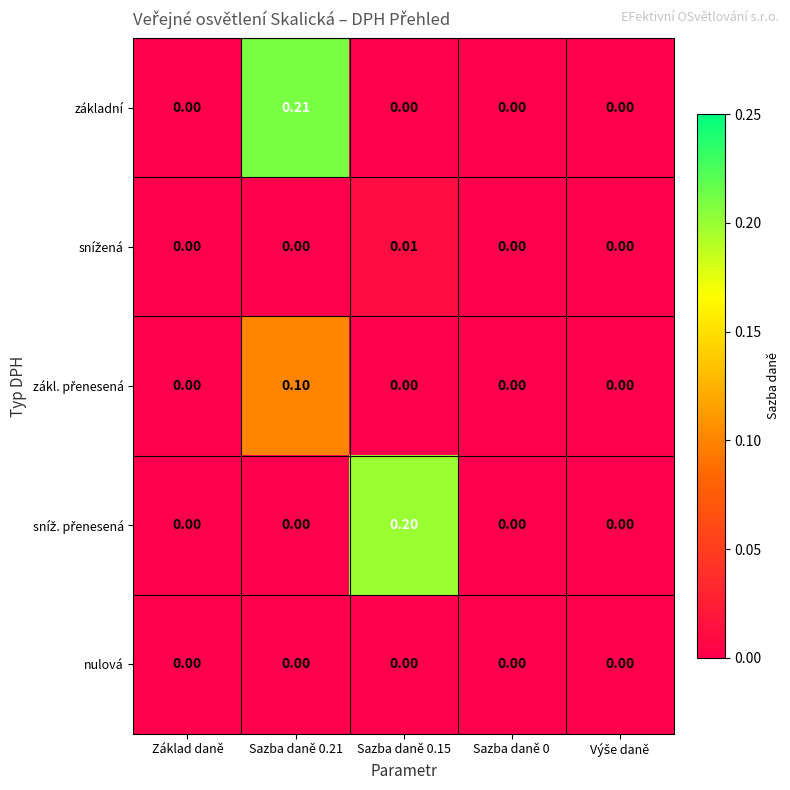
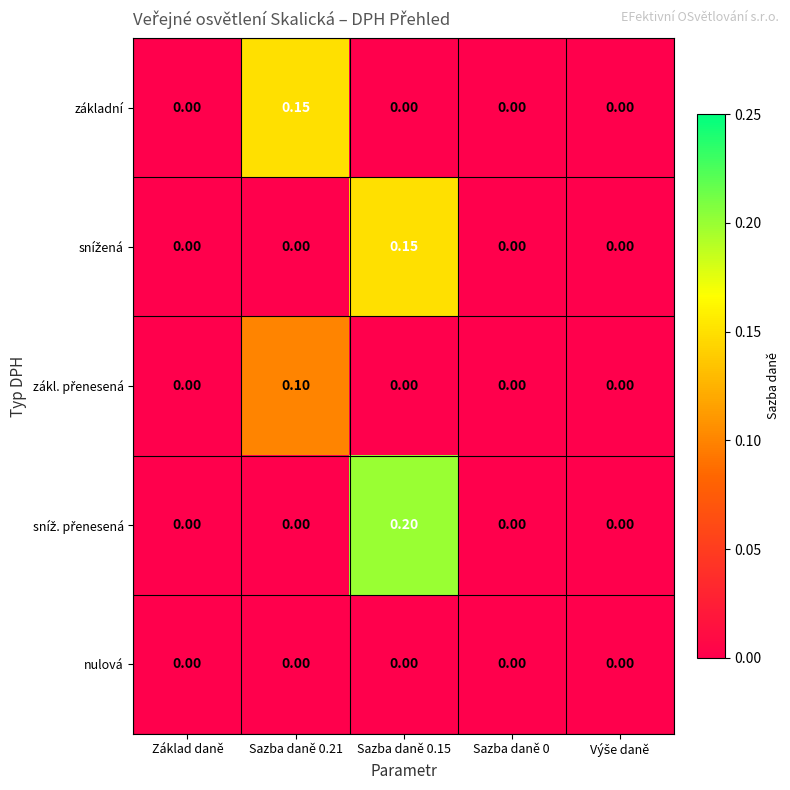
základní, Sazba daně 0.21: 0.21 -> 0.15
snížená, Sazba daně 0.15: 0.01 -> 0.15
